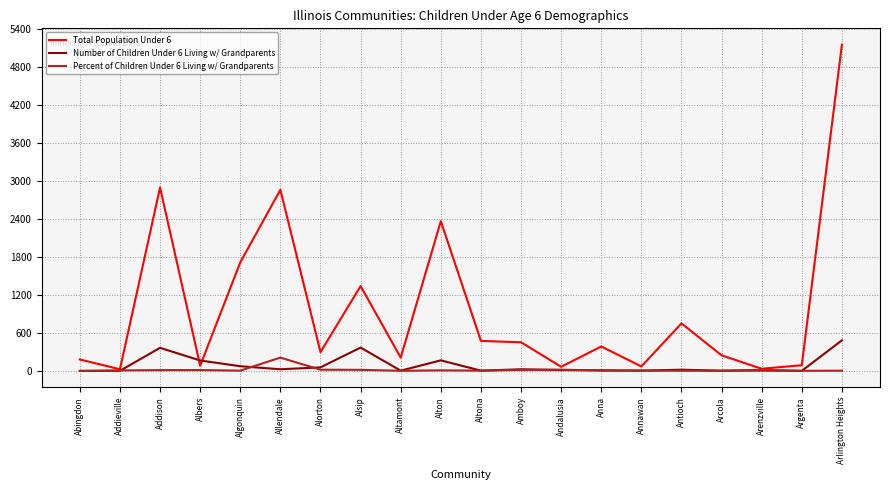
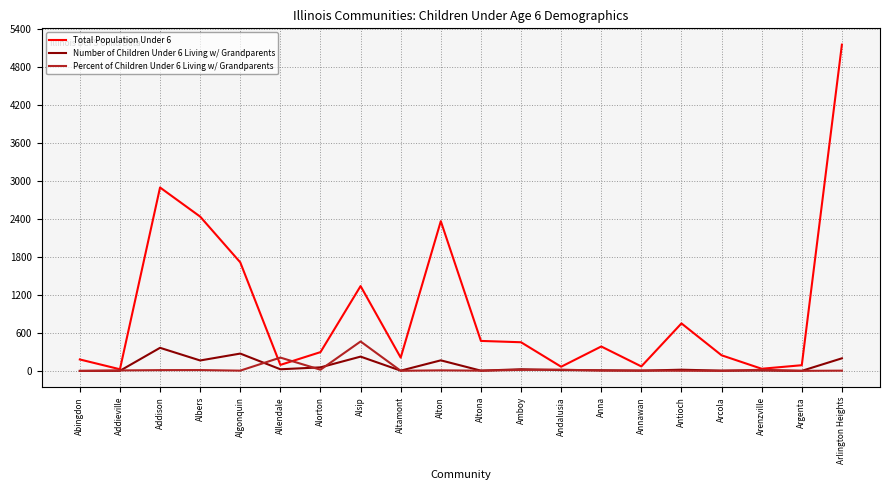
Total Population Under 6, Albers: 100 -> 2400
Number of Children Under 6 Living w/ Grandparents, Algonquin: 100 -> 300
Total Population Under 6, Allendale: 2900 -> 100
Number of Children Under 6 Living w/ Grandparents, Alsip: 400 -> 200
Percent of Children Under 6 Living w/ Grandparents, Alsip: 0 -> 500
Number of Children Under 6 Living w/ Grandparents, Arlington Heights: 500 -> 200
